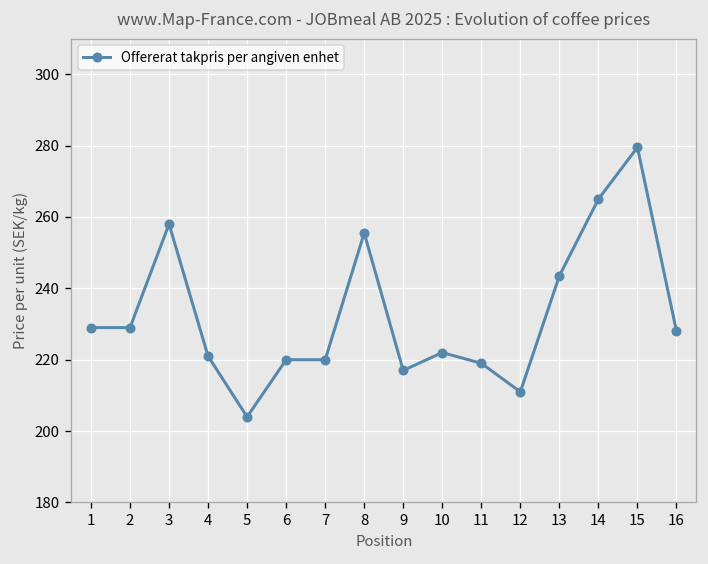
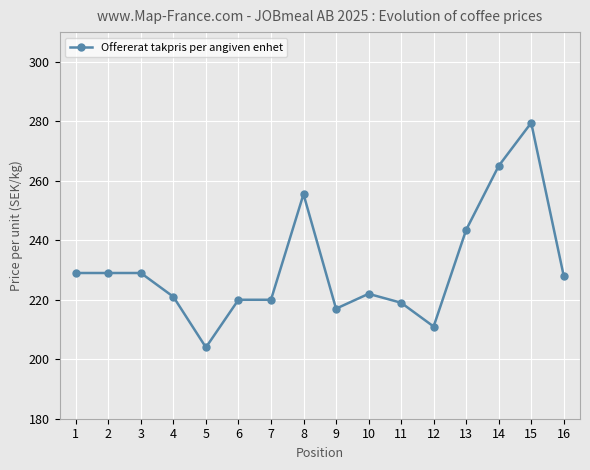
3: 258 -> 229
